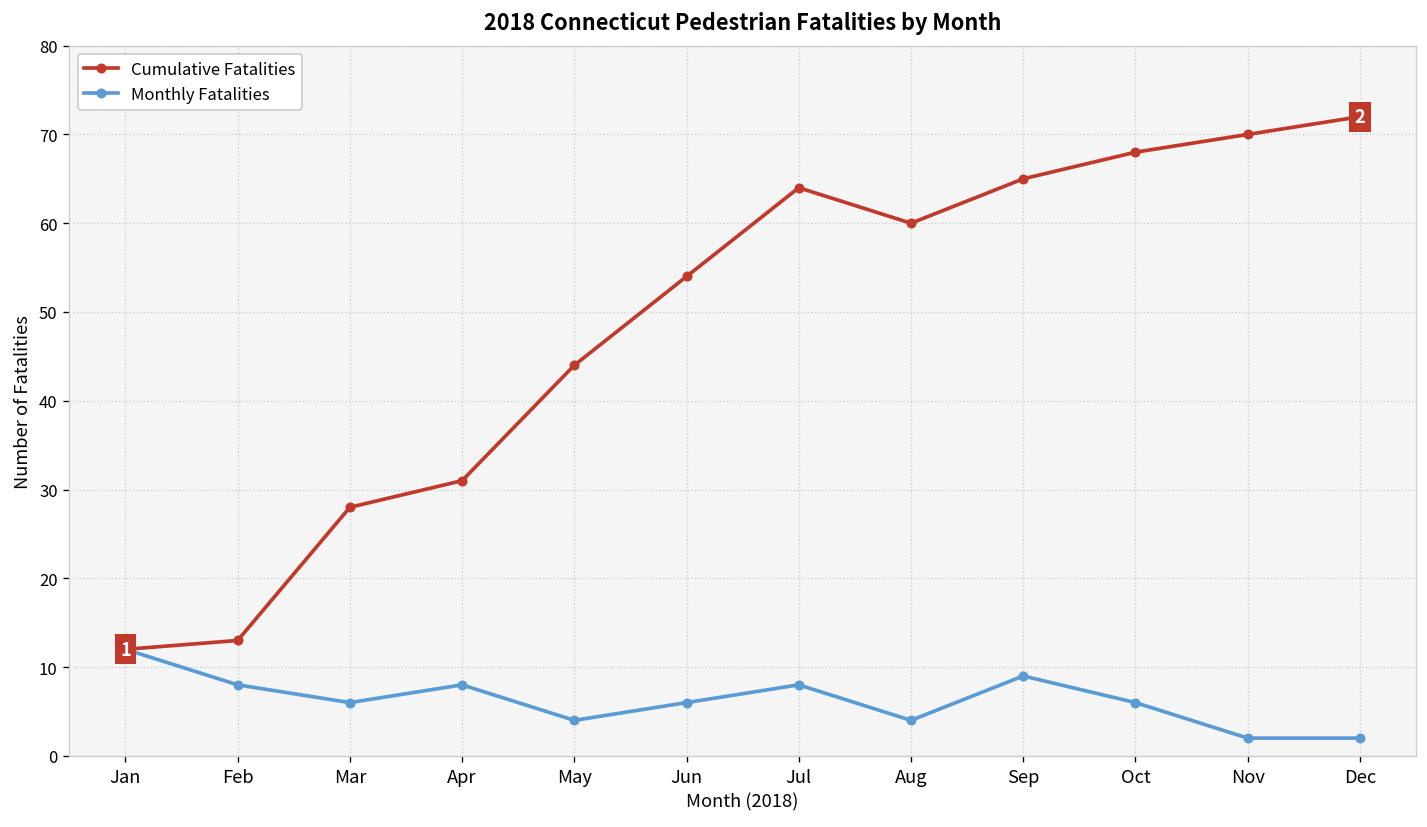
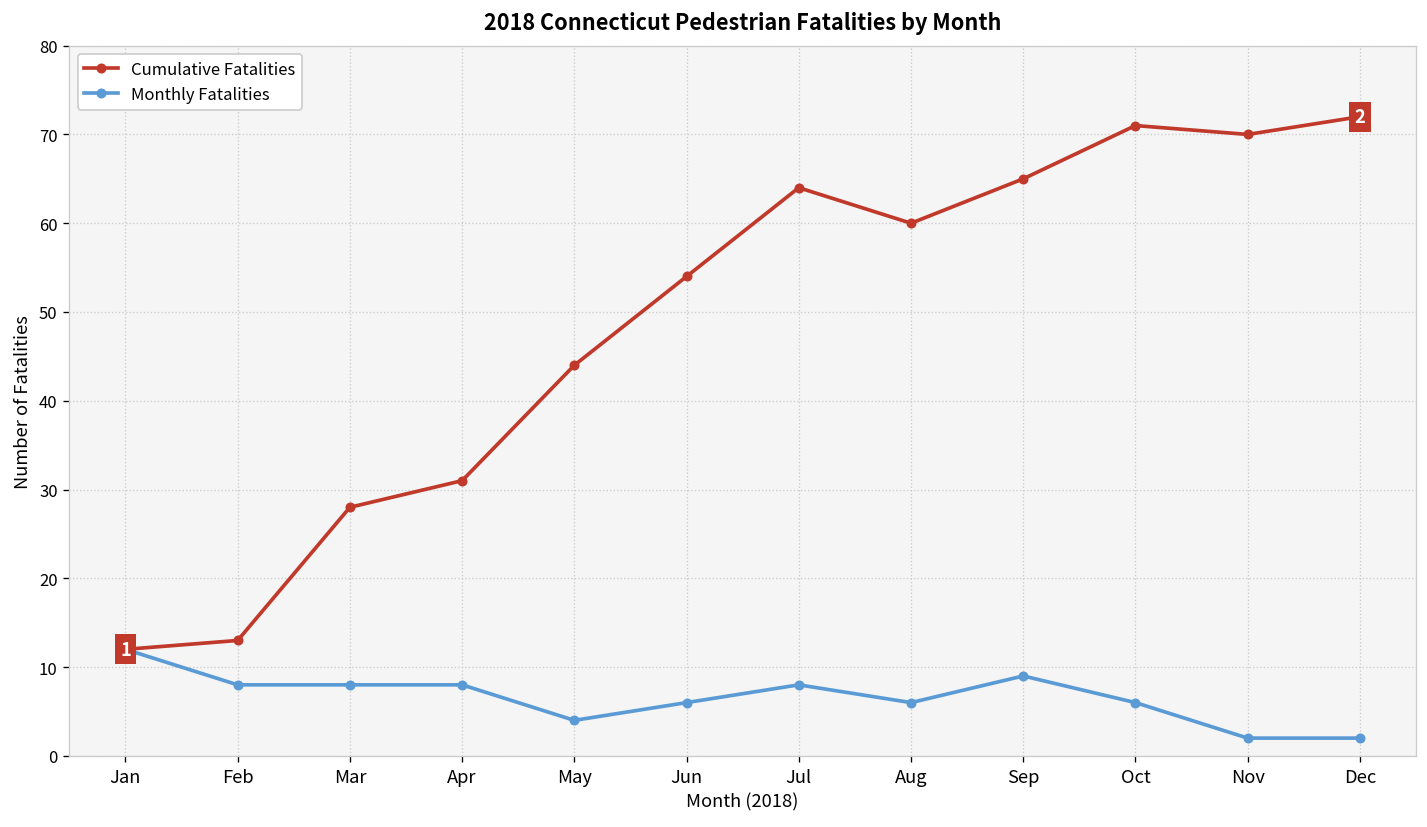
Monthly Fatalities, Mar: 6 -> 8
Monthly Fatalities, Aug: 4 -> 6
Cumulative Fatalities, Oct: 68 -> 71
